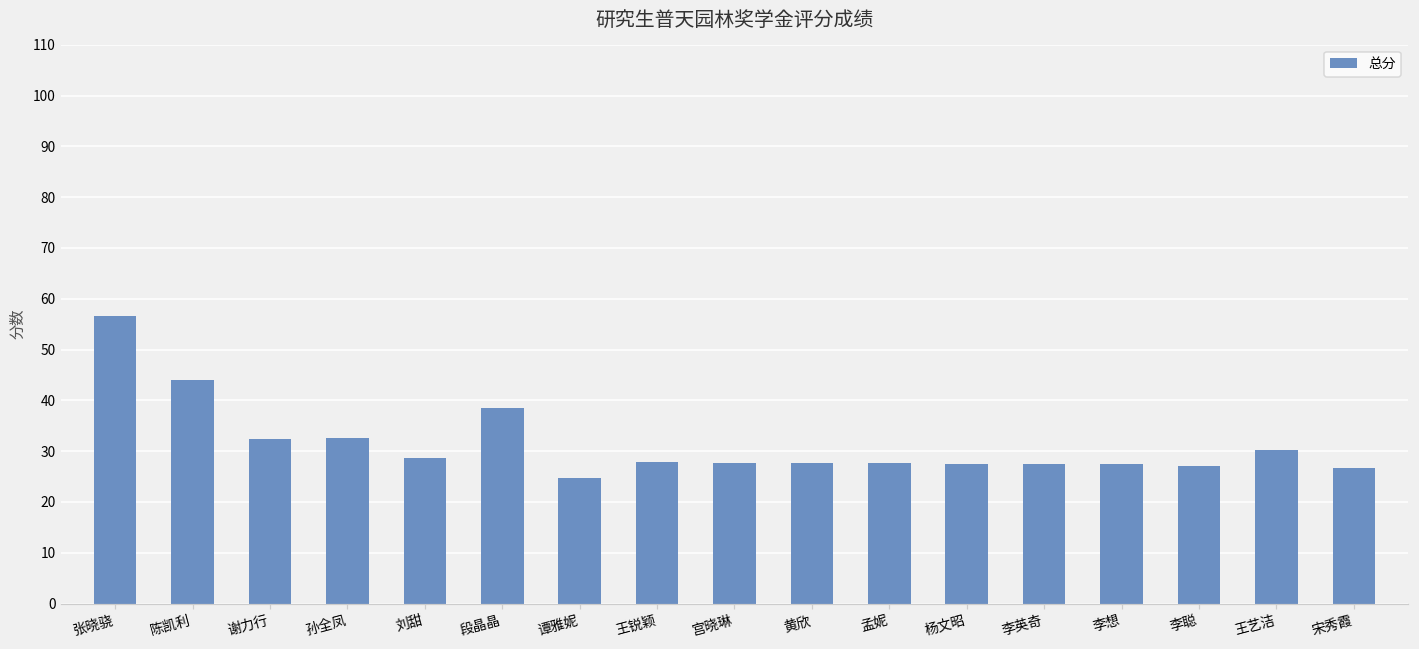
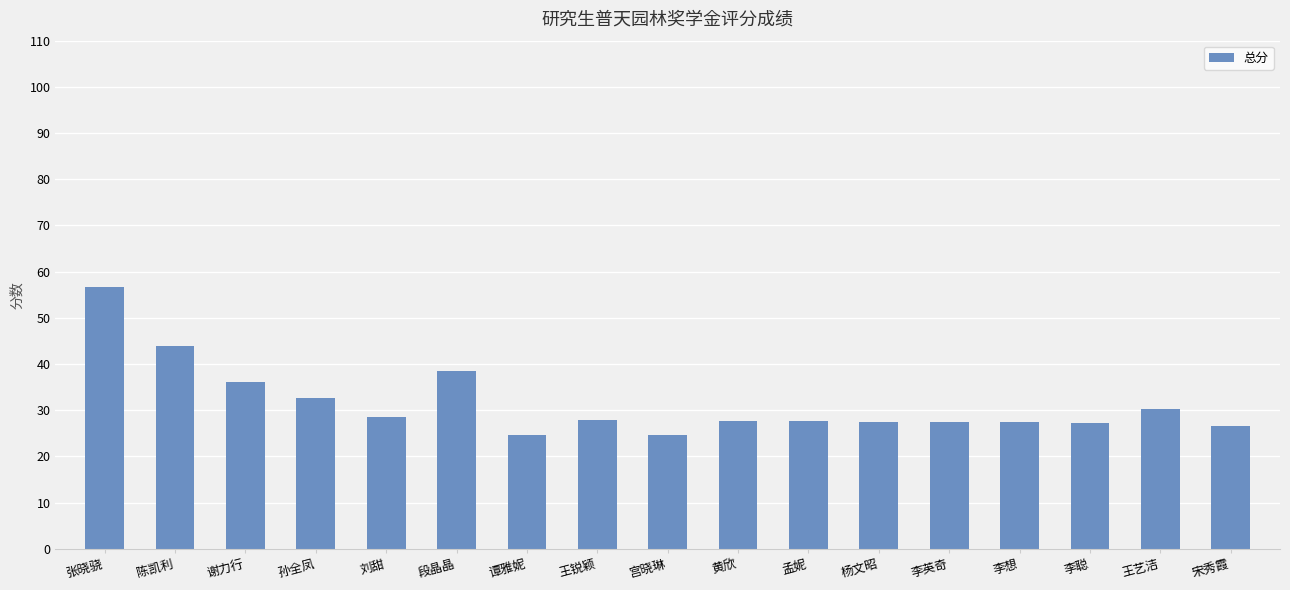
谢力行: 32 -> 36
宫晓琳: 28 -> 25
